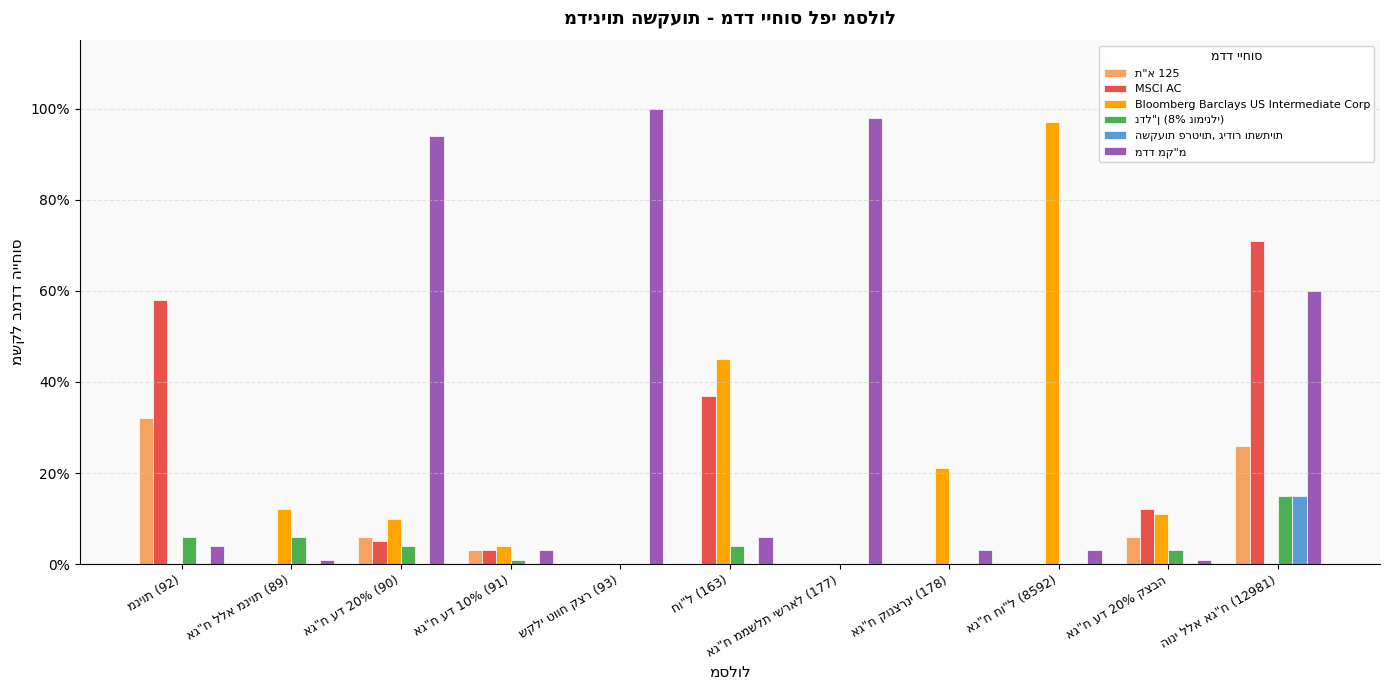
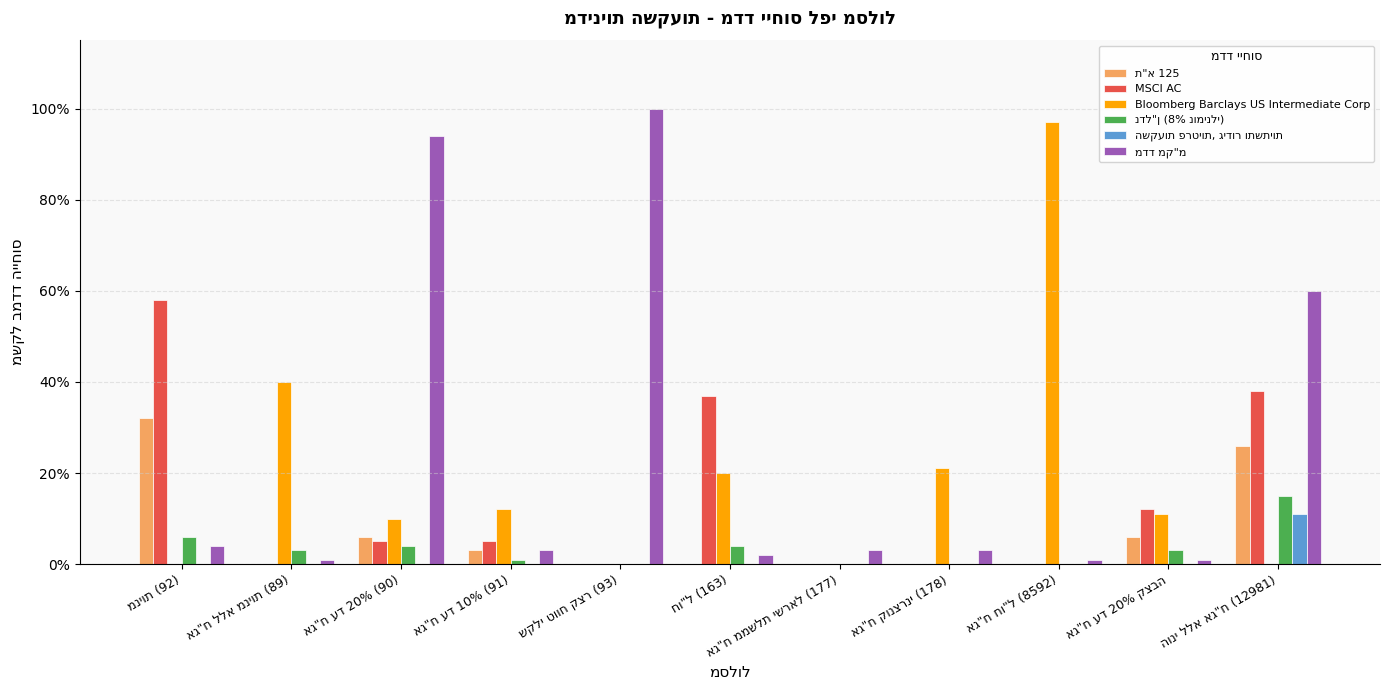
Bloomberg Barclays US Intermediate Corp, אג"ח ללא מניות (89): 12% -> 40%
נדל"ן (8% נומינלי), אג"ח ללא מניות (89): 6% -> 3%
MSCI AC, אג"ח עד 10% (91): 3% -> 5%
Bloomberg Barclays US Intermediate Corp, אג"ח עד 10% (91): 4% -> 12%
Bloomberg Barclays US Intermediate Corp, חו"ל (163): 45% -> 20%
מדד מק"מ, חו"ל (163): 6% -> 2%
מדד מק"מ, אג"ח ממשלת ישראל (177): 98% -> 3%
מדד מק"מ, אג"ח חו"ל (8592): 3% -> 1%
MSCI AC, הוני ללא אג"ח (12981): 71% -> 38%
השקעות פרטיות, גידור ותשתיות, הוני ללא אג"ח (12981): 15% -> 11%
